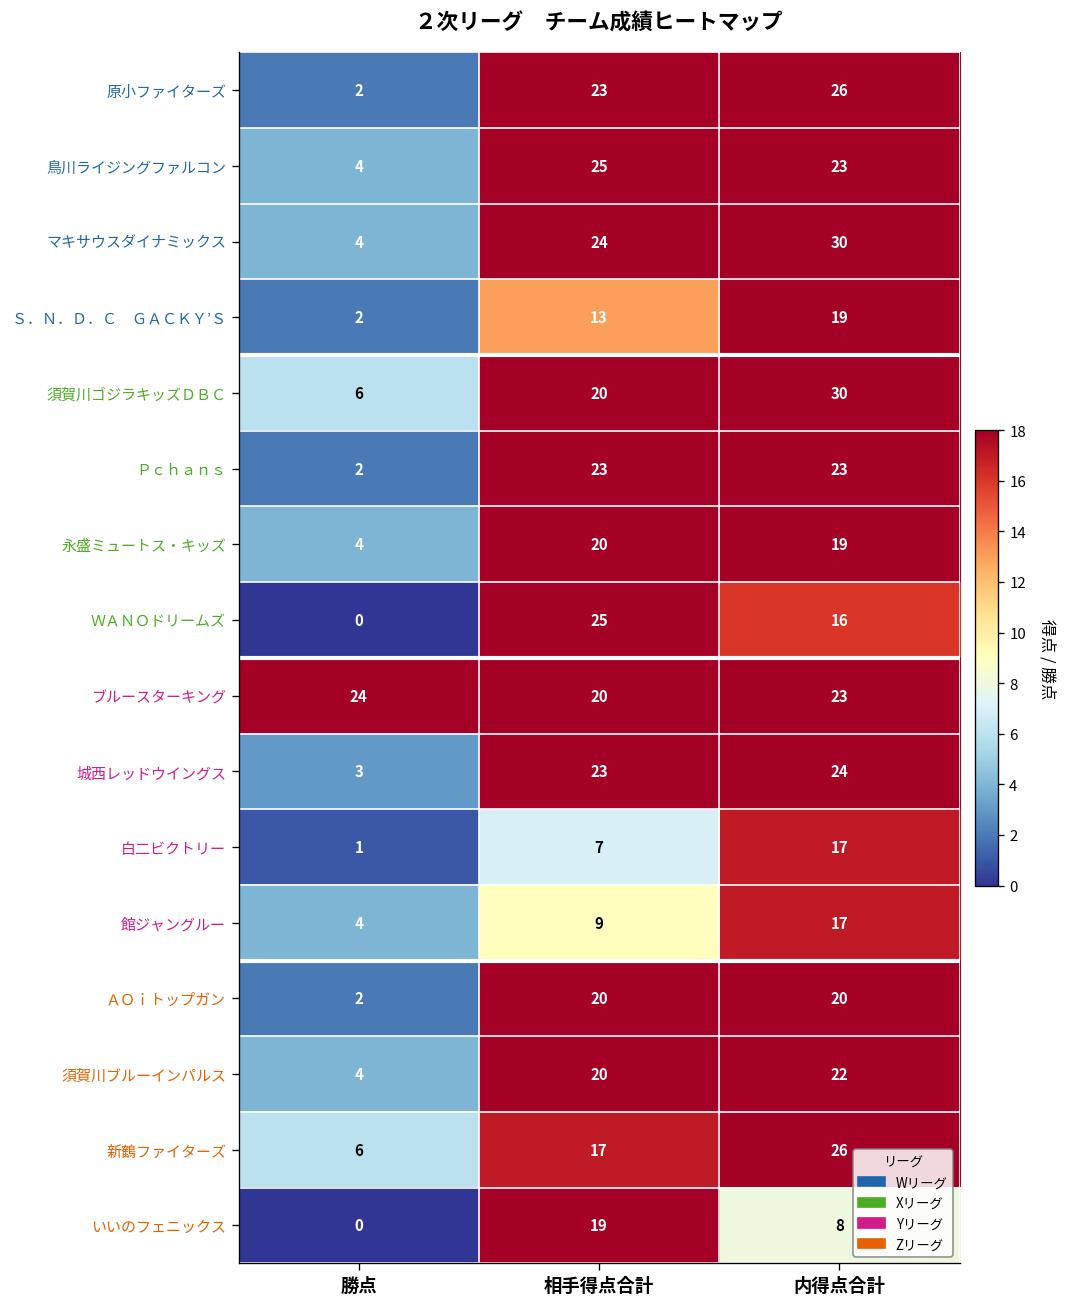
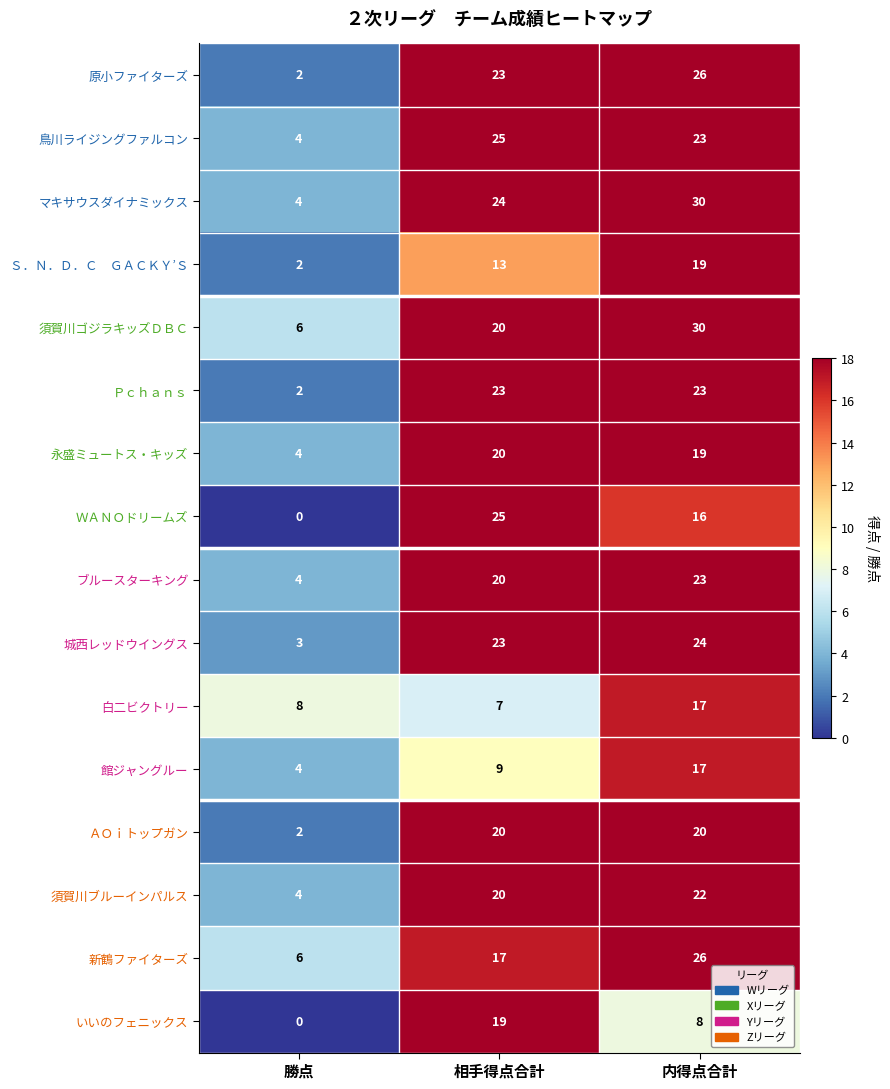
ブルースターキング, 勝点: 24 -> 4
白二ビクトリー, 勝点: 1 -> 8
